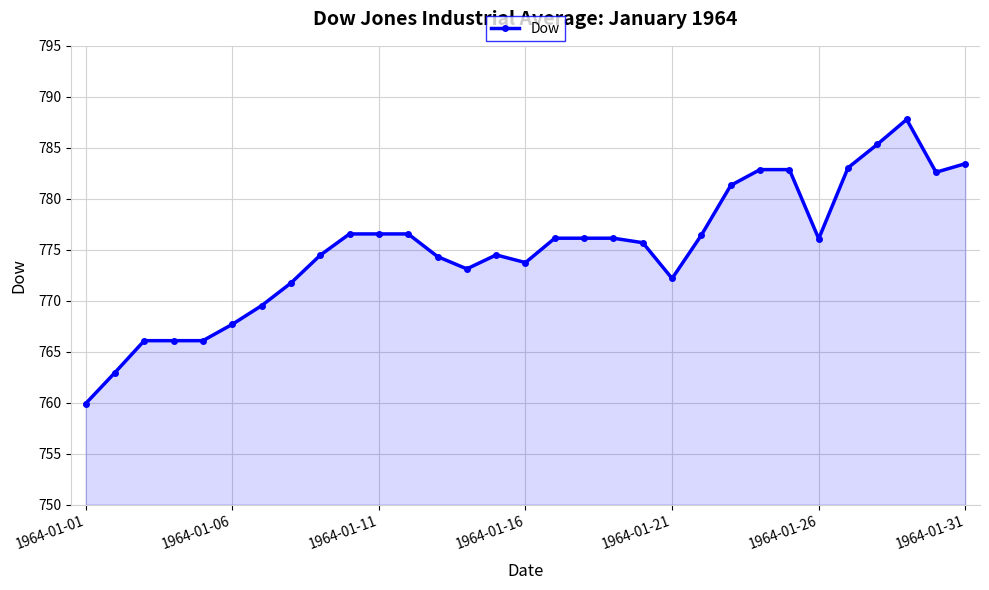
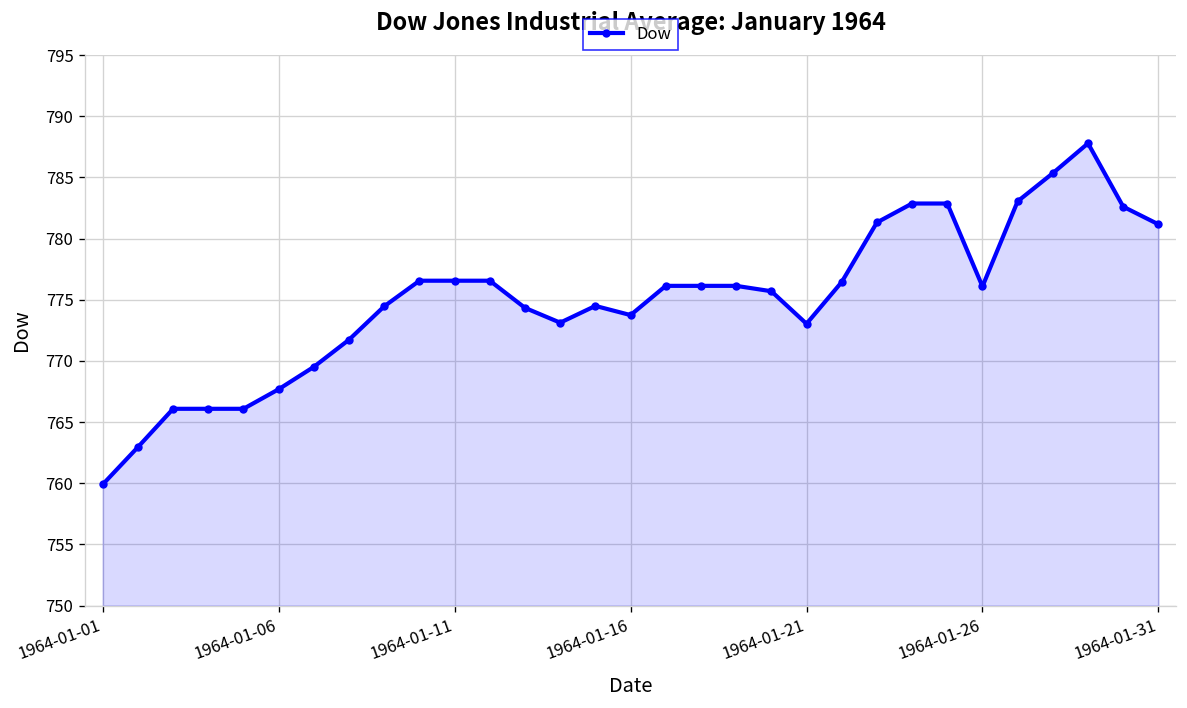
1964-01-21: 772.2 -> 773.0
1964-01-31: 783.4 -> 781.2
